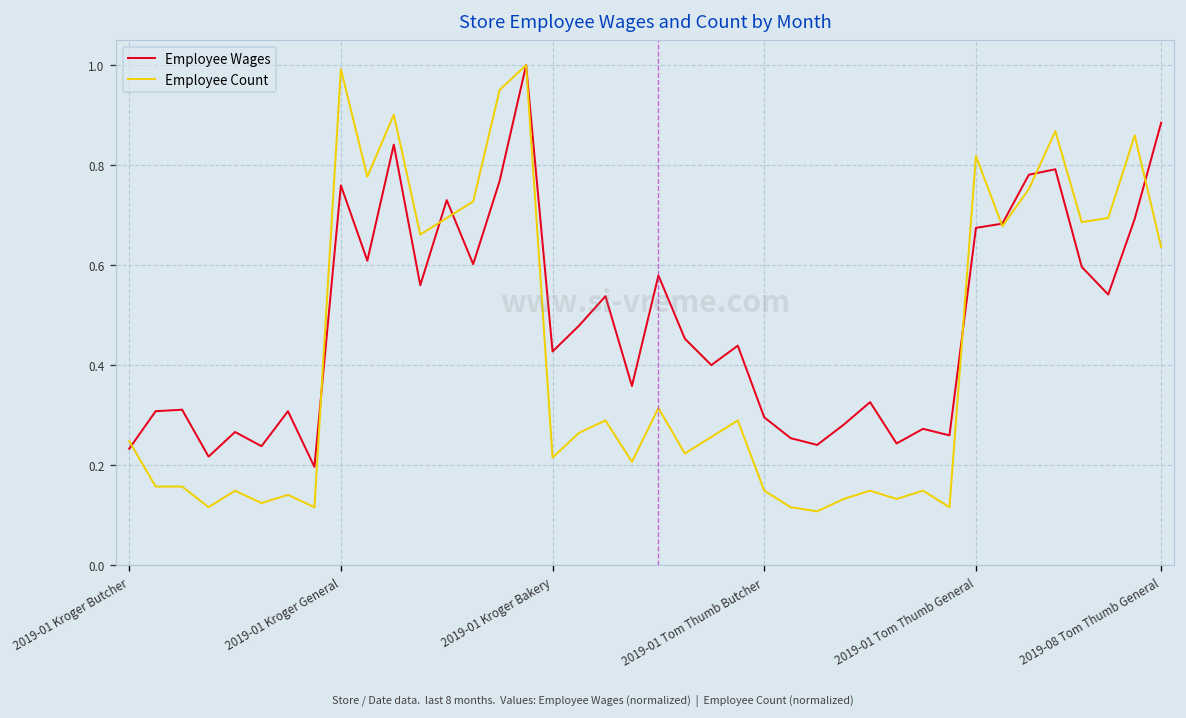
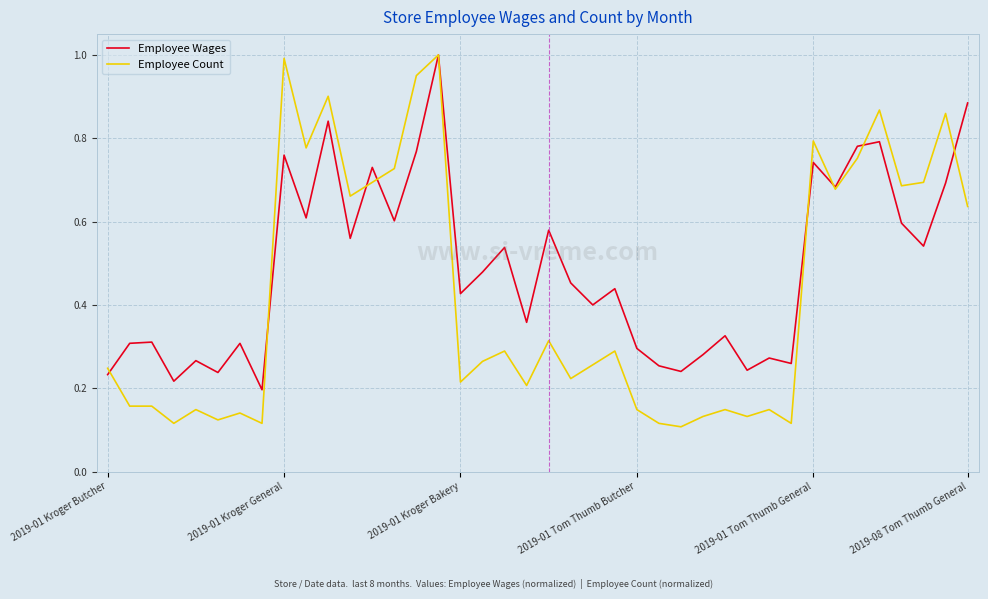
Employee Wages, 2019-01 Tom Thumb General: 0.67 -> 0.74
Employee Count, 2019-01 Tom Thumb General: 0.82 -> 0.79
